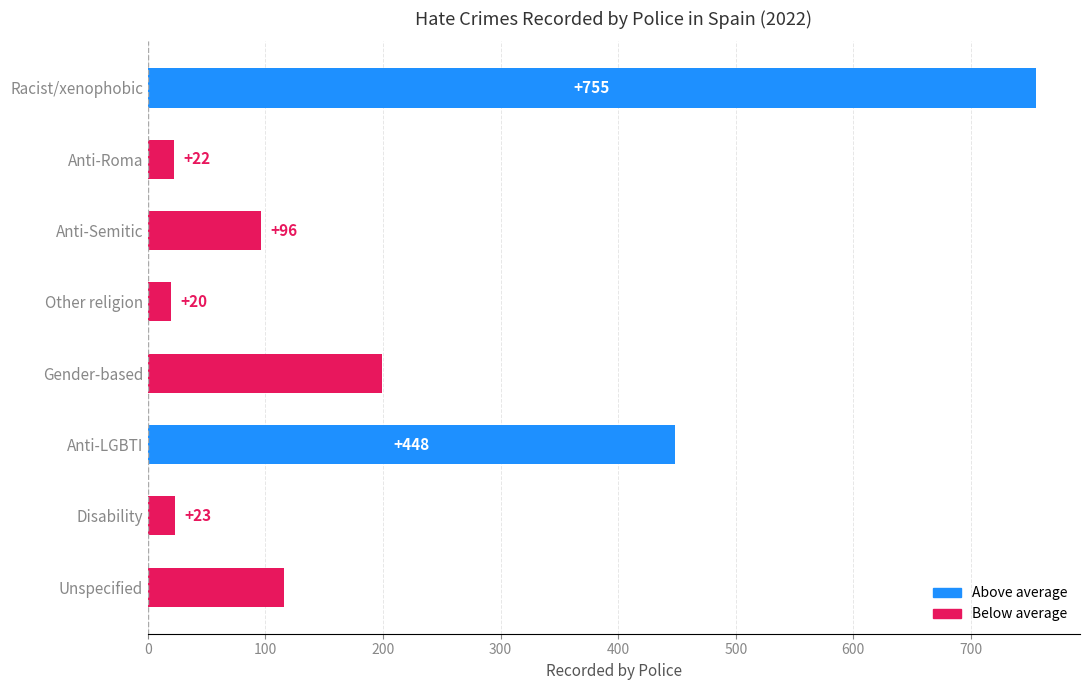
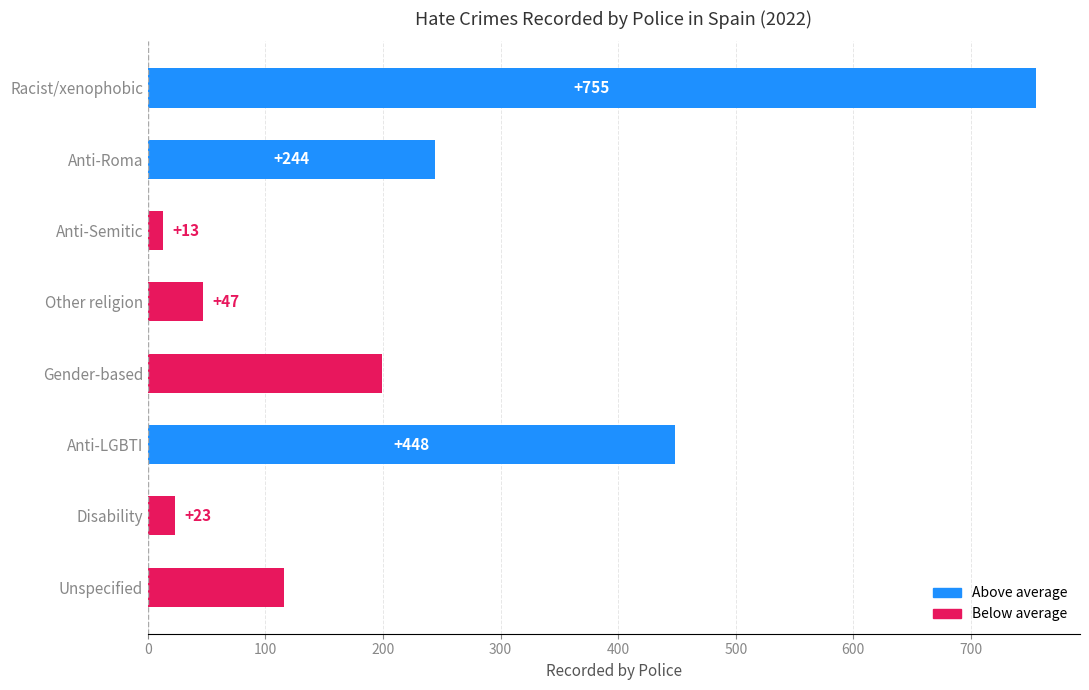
Anti-Roma: +22 -> +244
Anti-Semitic: +96 -> +13
Other religion: +20 -> +47
